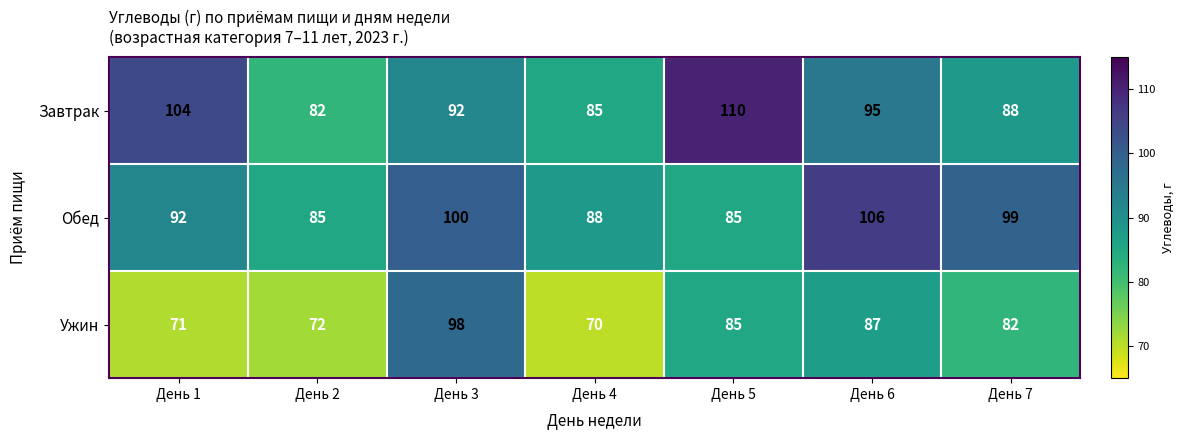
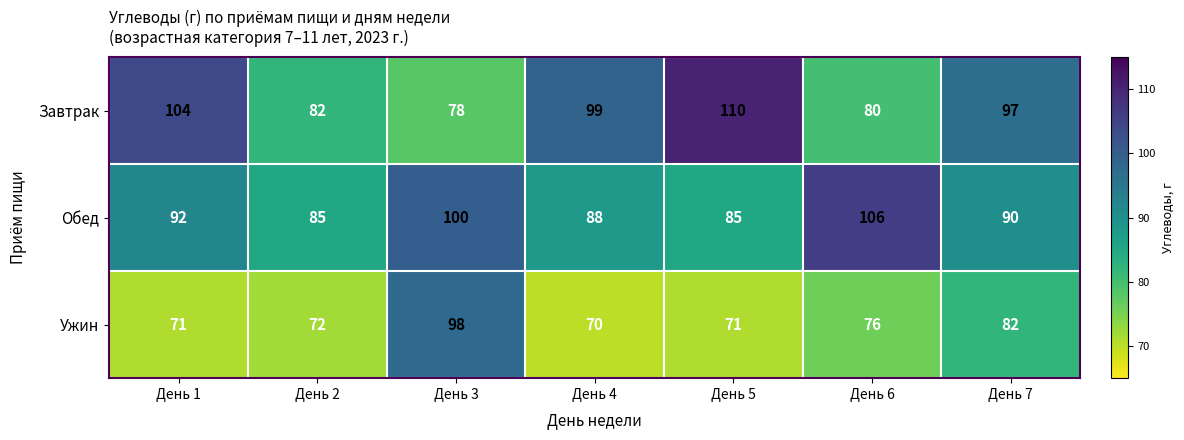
Завтрак, День 3: 92 -> 78
Завтрак, День 4: 85 -> 99
Завтрак, День 6: 95 -> 80
Завтрак, День 7: 88 -> 97
Обед, День 7: 99 -> 90
Ужин, День 5: 85 -> 71
Ужин, День 6: 87 -> 76
